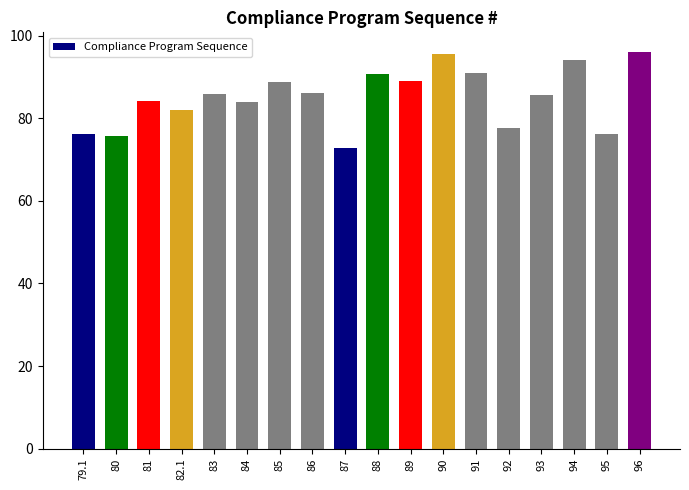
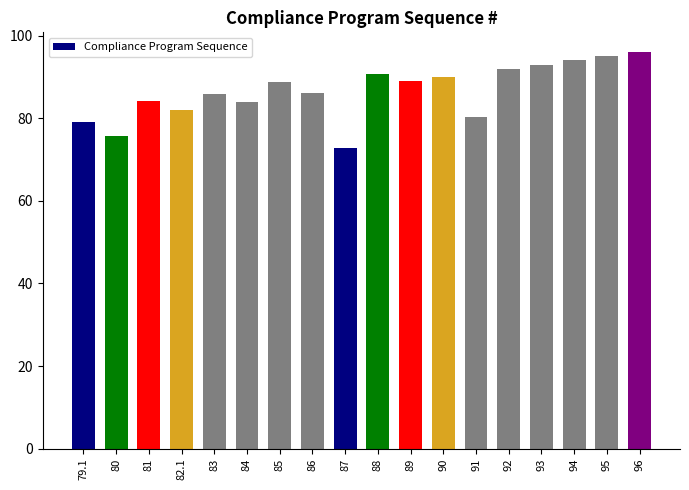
79.1: 76 -> 79
90: 96 -> 90
91: 91 -> 80
92: 78 -> 92
93: 86 -> 93
95: 76 -> 95
